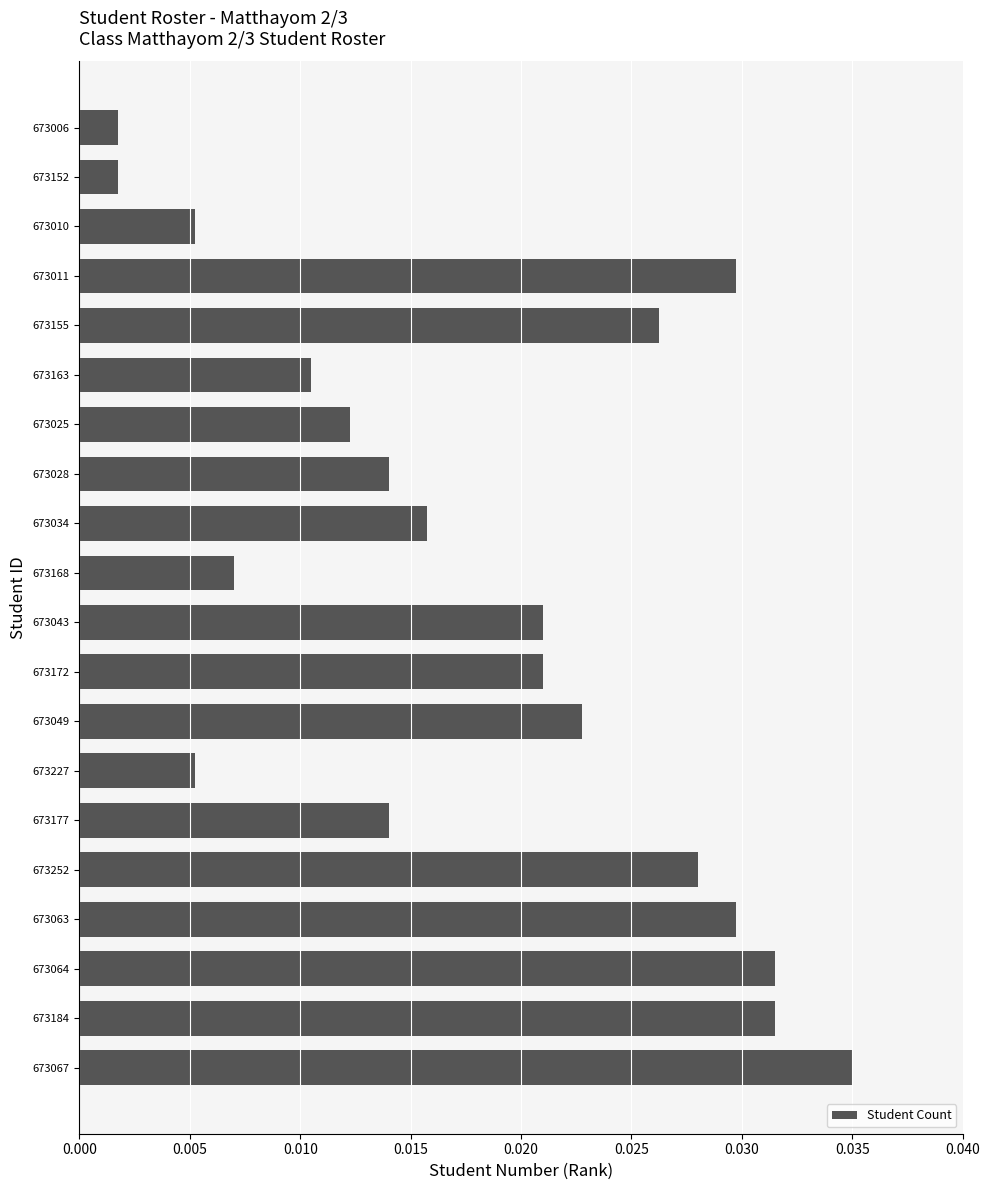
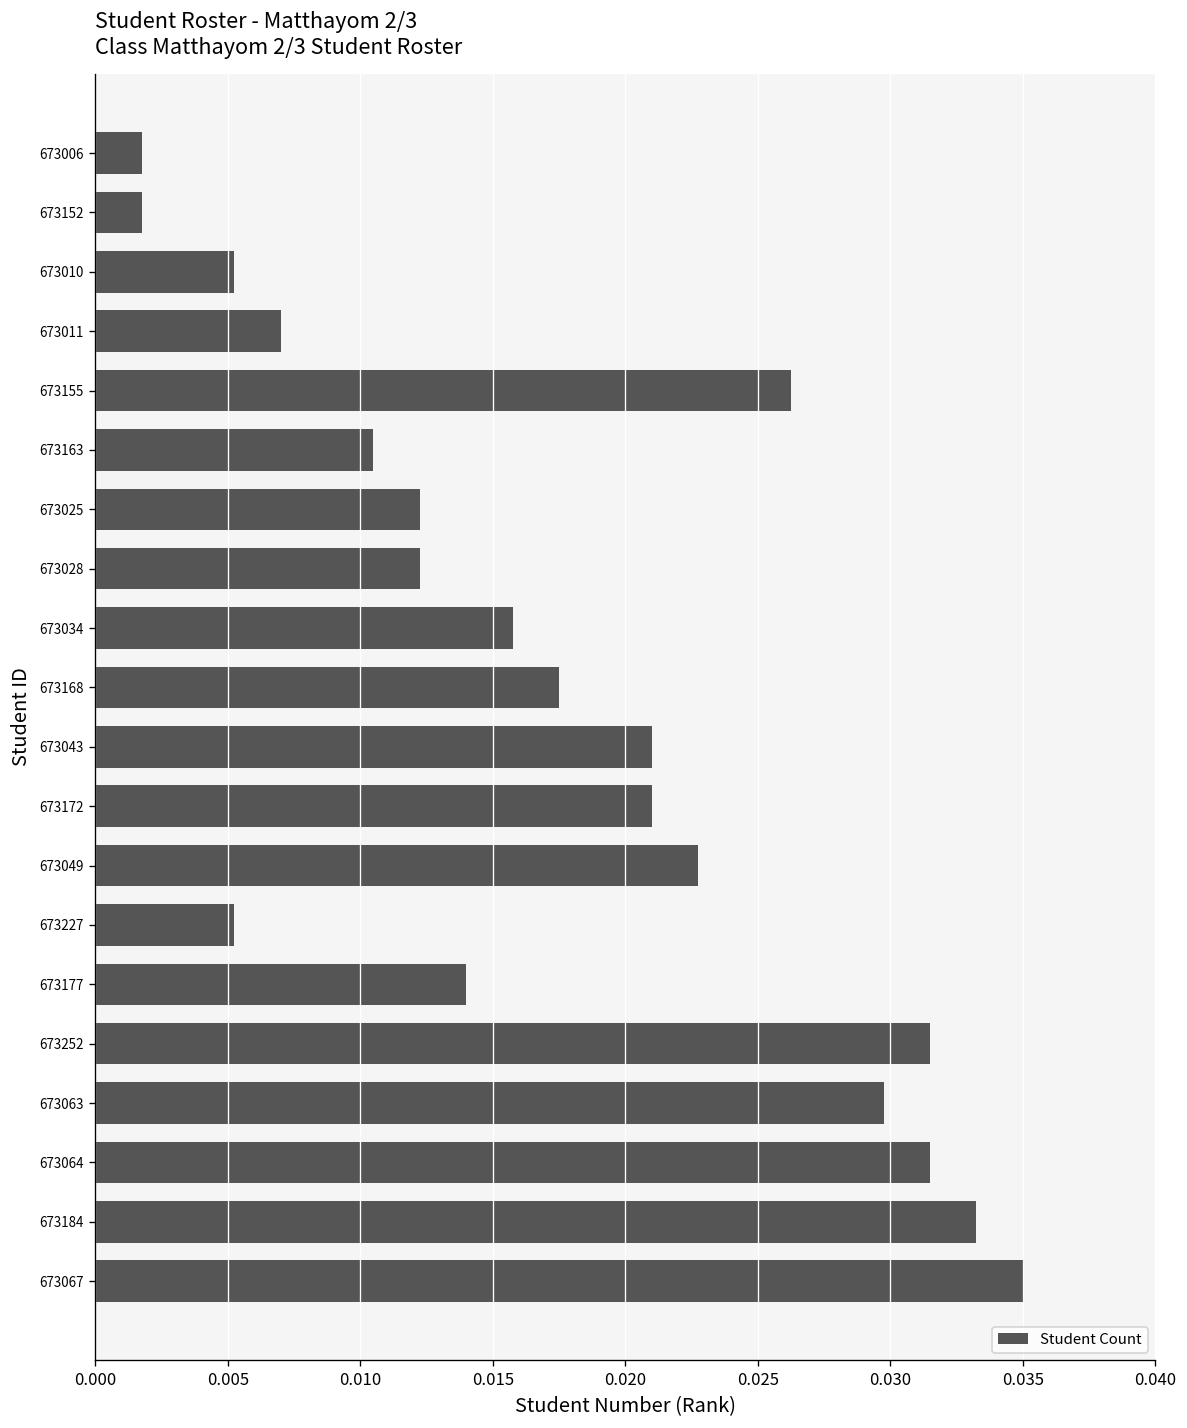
673011: 0.0298 -> 0.0070
673028: 0.0140 -> 0.0123
673168: 0.0070 -> 0.0175
673252: 0.0280 -> 0.0315
673184: 0.0315 -> 0.0333
